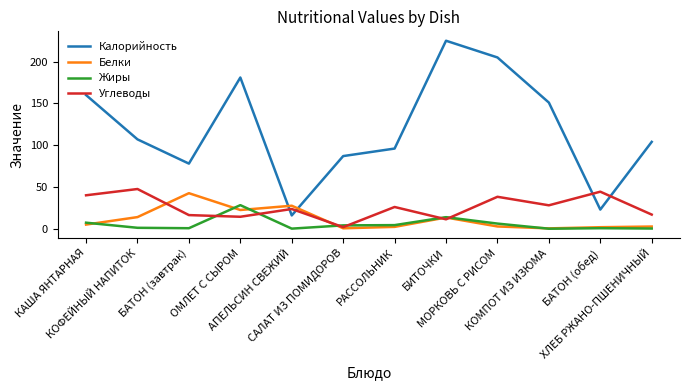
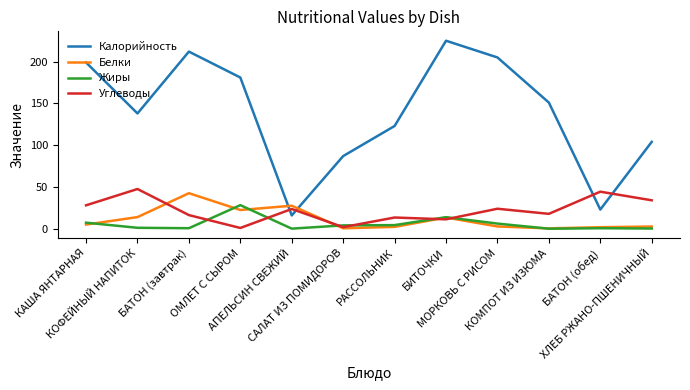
Калорийность, КАША ЯНТАРНАЯ: 160 -> 200
Углеводы, КАША ЯНТАРНАЯ: 40 -> 30
Калорийность, КОФЕЙНЫЙ НАПИТОК: 110 -> 140
Калорийность, БАТОН (завтрак): 80 -> 210
Углеводы, ОМЛЕТ С СЫРОМ: 10 -> 0
Калорийность, РАССОЛЬНИК: 100 -> 120
Углеводы, РАССОЛЬНИК: 30 -> 10
Углеводы, МОРКОВЬ С РИСОМ: 40 -> 20
Углеводы, КОМПОТ ИЗ ИЗЮМА: 30 -> 20
Углеводы, ХЛЕБ РЖАНО-ПШЕНИЧНЫЙ: 20 -> 30
